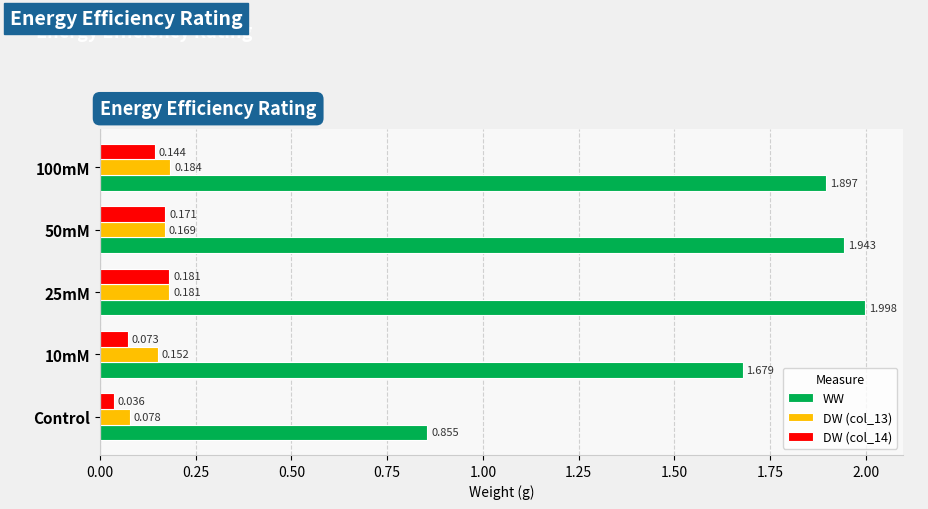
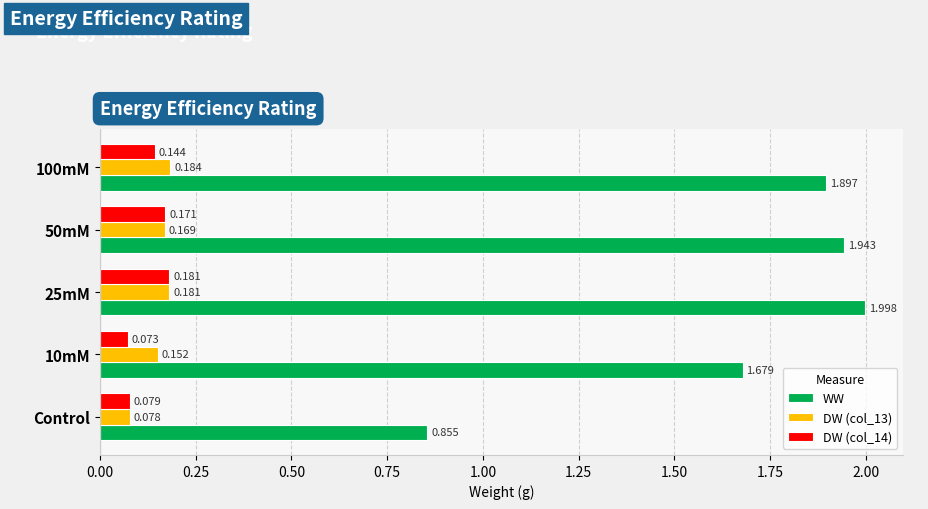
DW (col_14), Control: 0.036 -> 0.079
